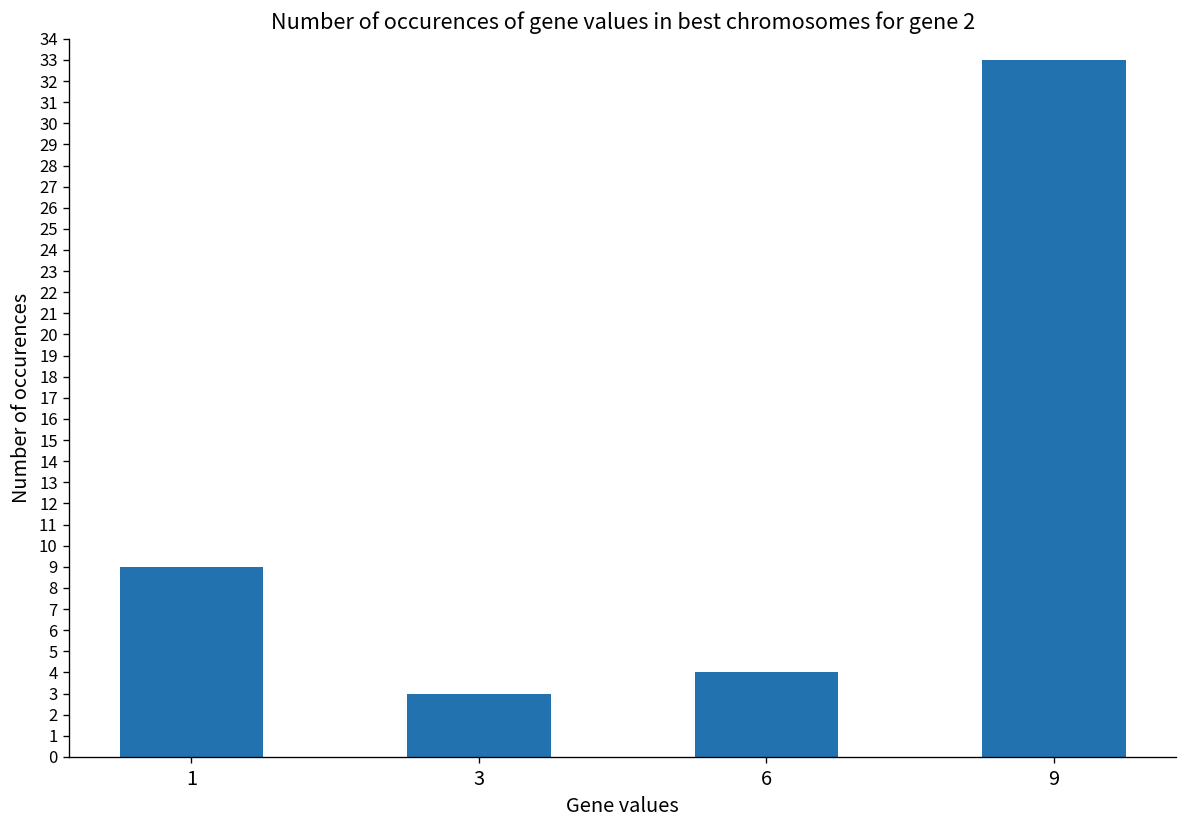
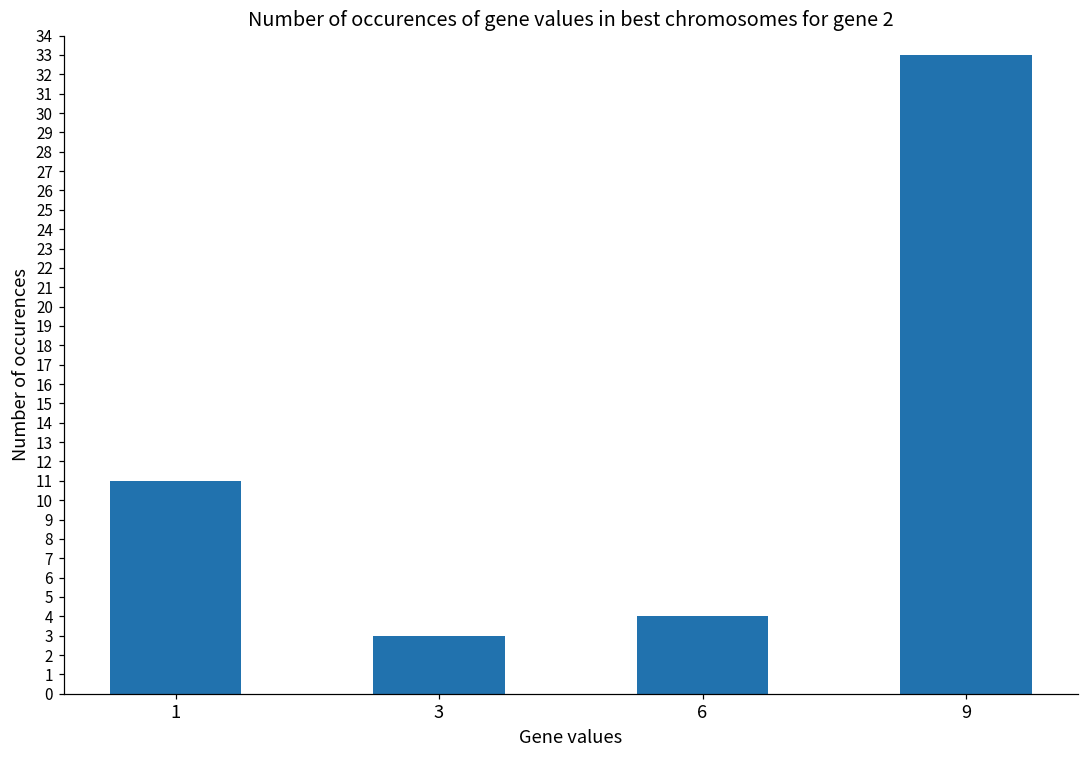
1: 9 -> 11
